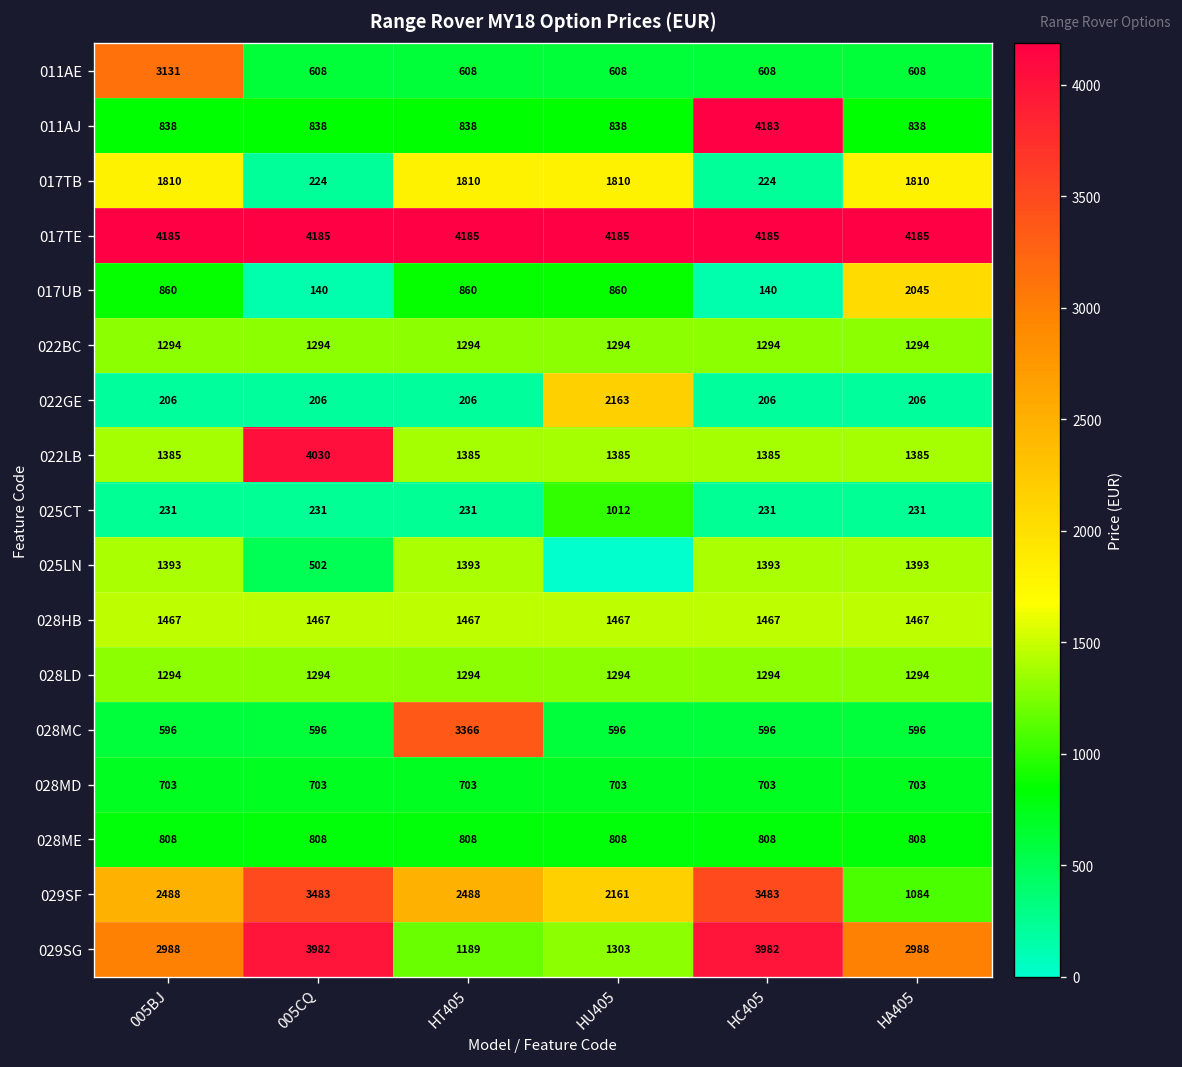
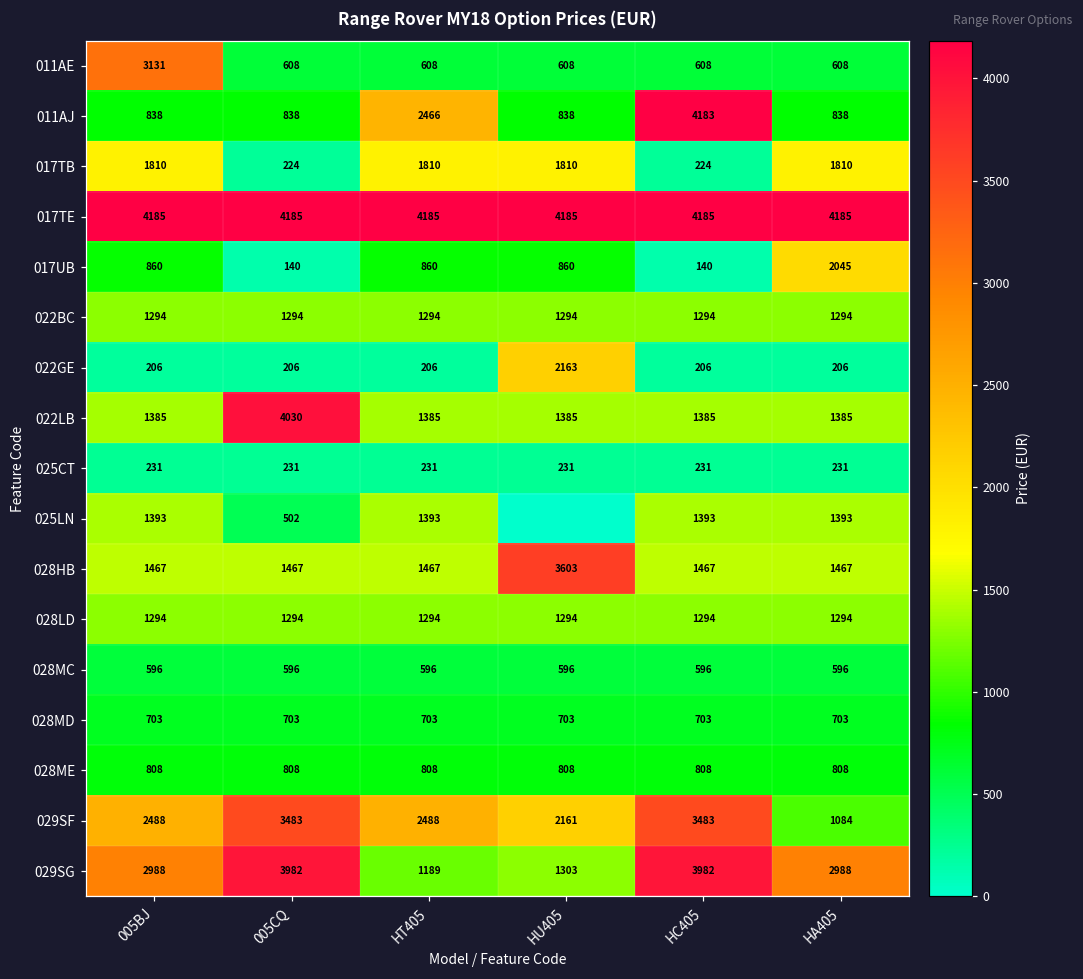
011AJ, HT405: 838 -> 2466
025CT, HU405: 1012 -> 231
028HB, HU405: 1467 -> 3603
028MC, HT405: 3366 -> 596
